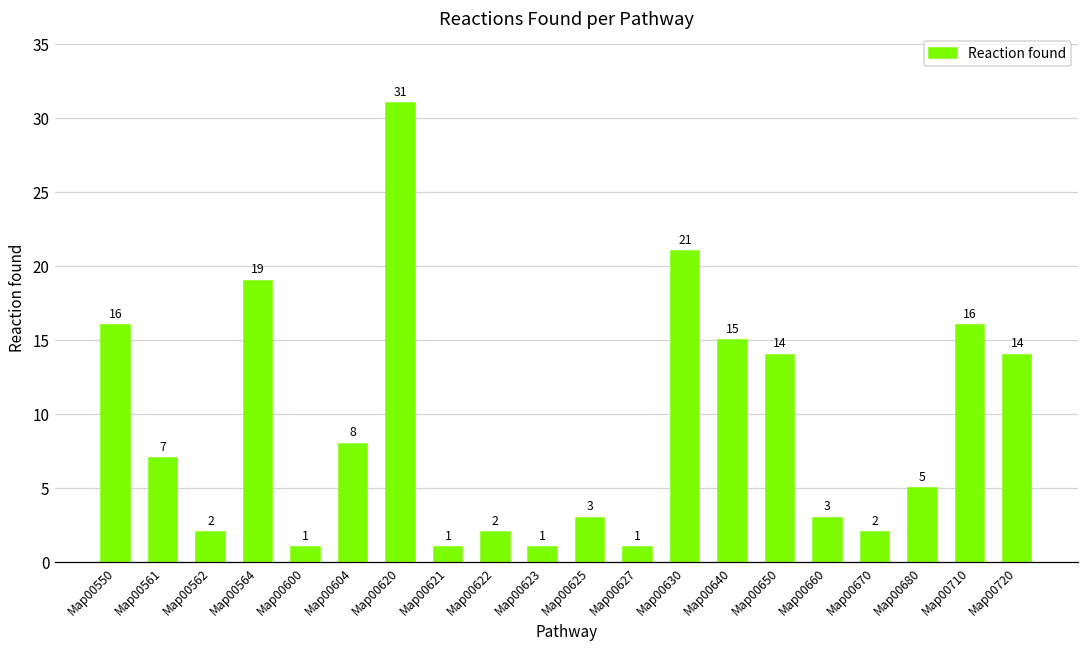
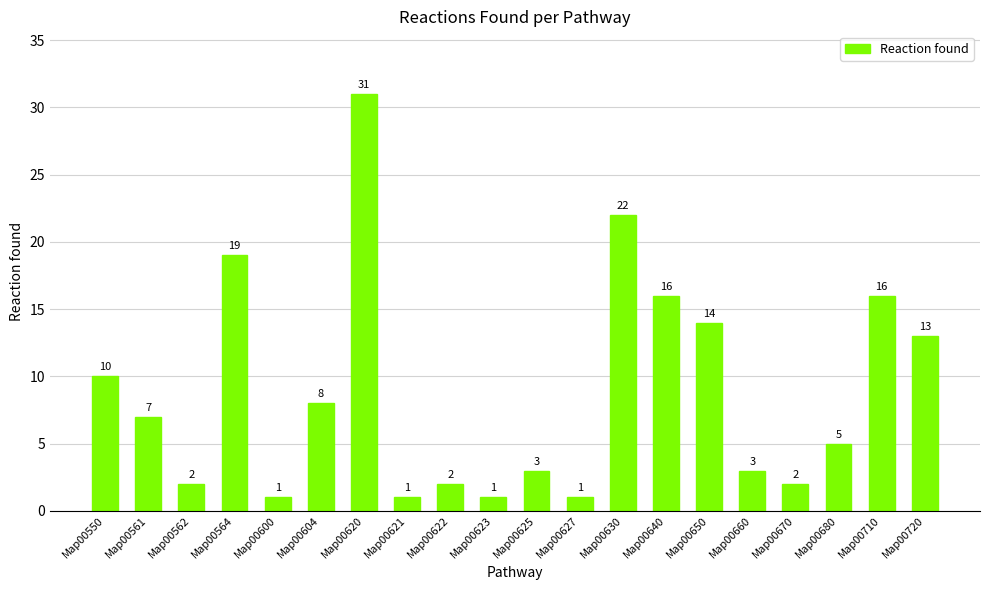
Map00550: 16 -> 10
Map00630: 21 -> 22
Map00640: 15 -> 16
Map00720: 14 -> 13
